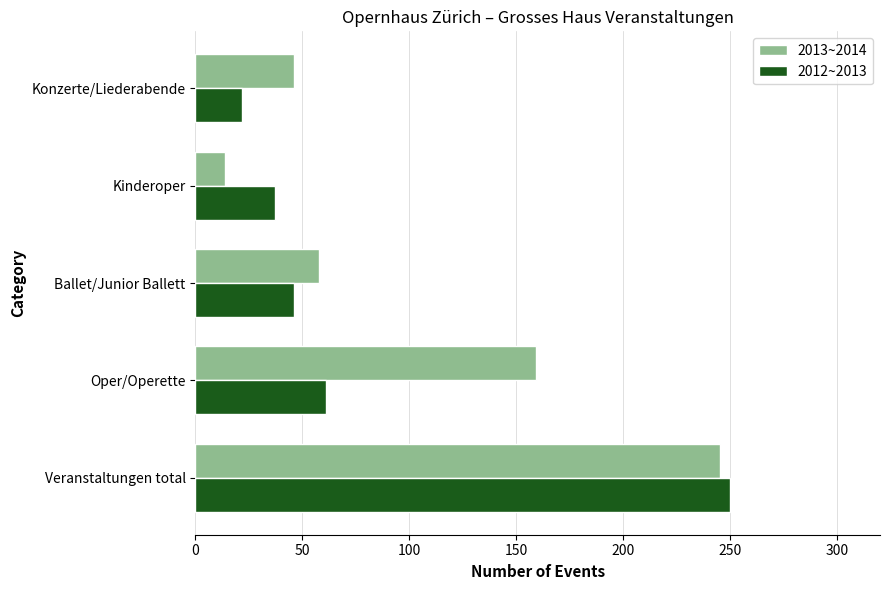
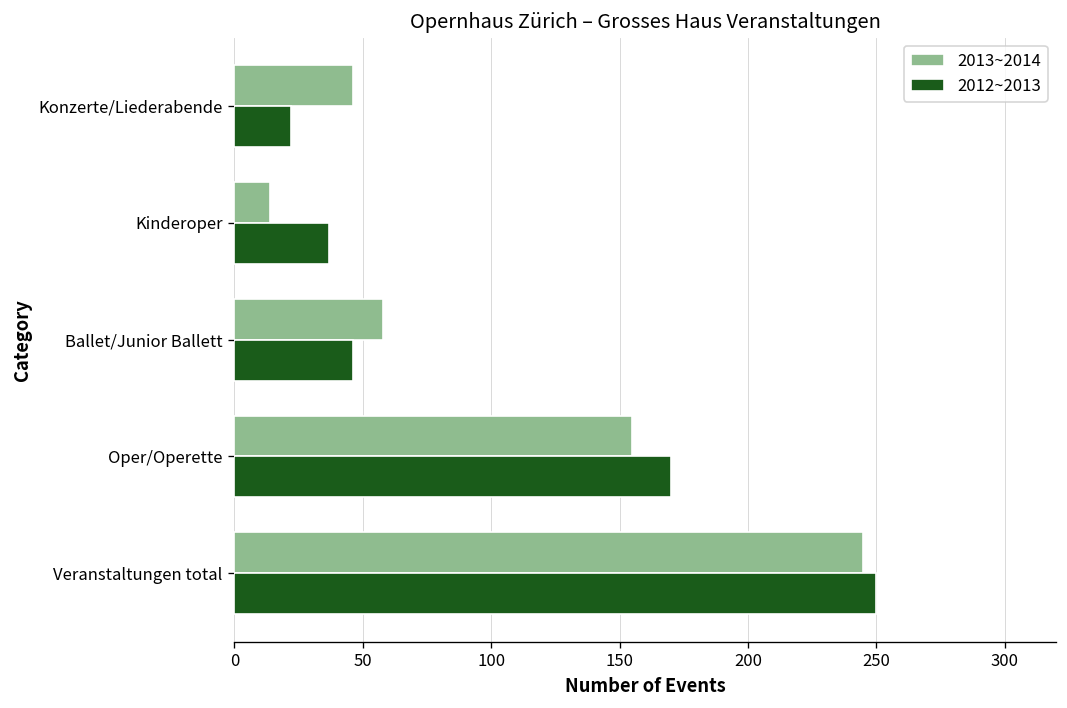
2013~2014, Oper/Operette: 159 -> 155
2012~2013, Oper/Operette: 61 -> 170
